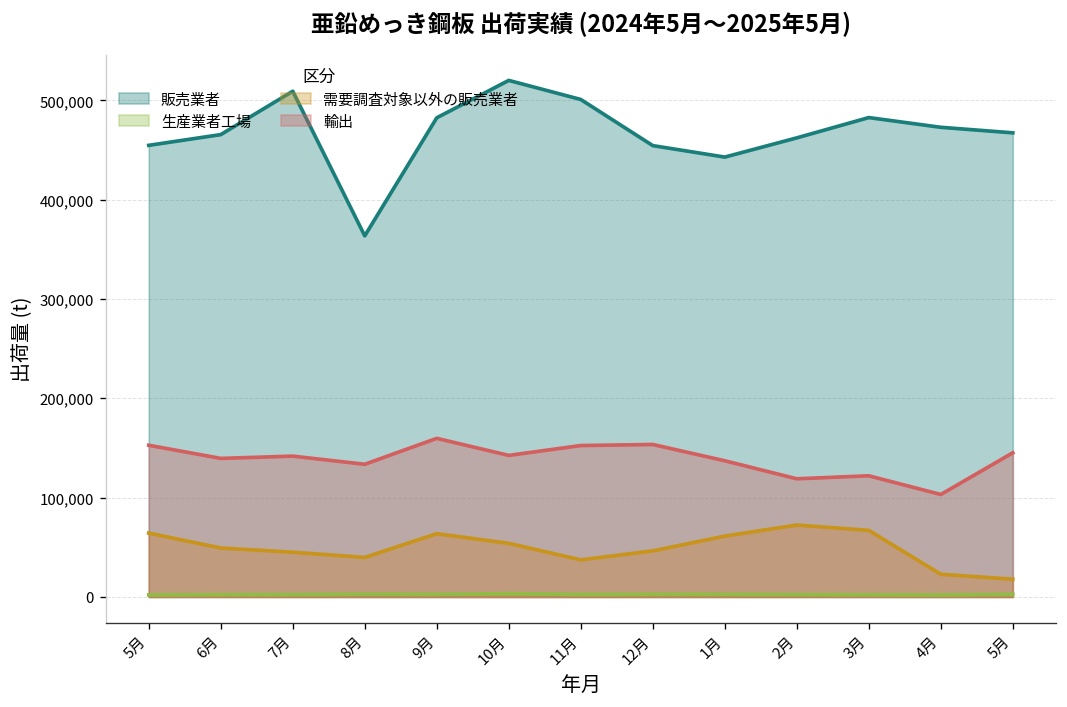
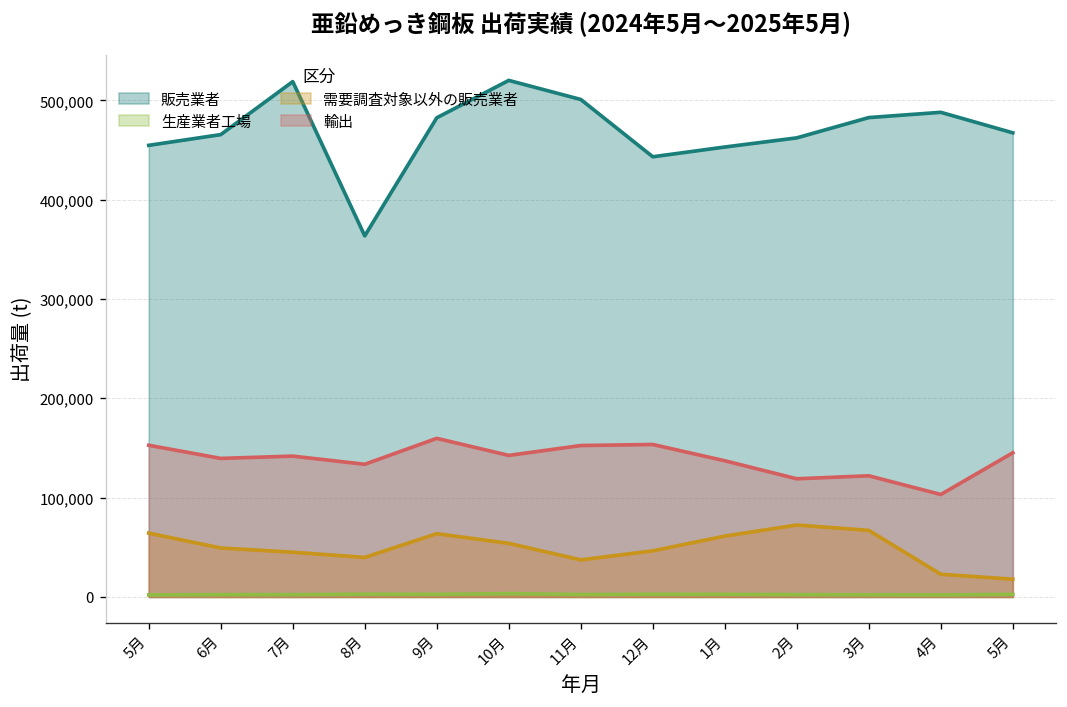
販売業者, 7月: 510,000 -> 520,000
販売業者, 12月: 450,000 -> 440,000
販売業者, 1月: 440,000 -> 450,000
販売業者, 4月: 470,000 -> 490,000
